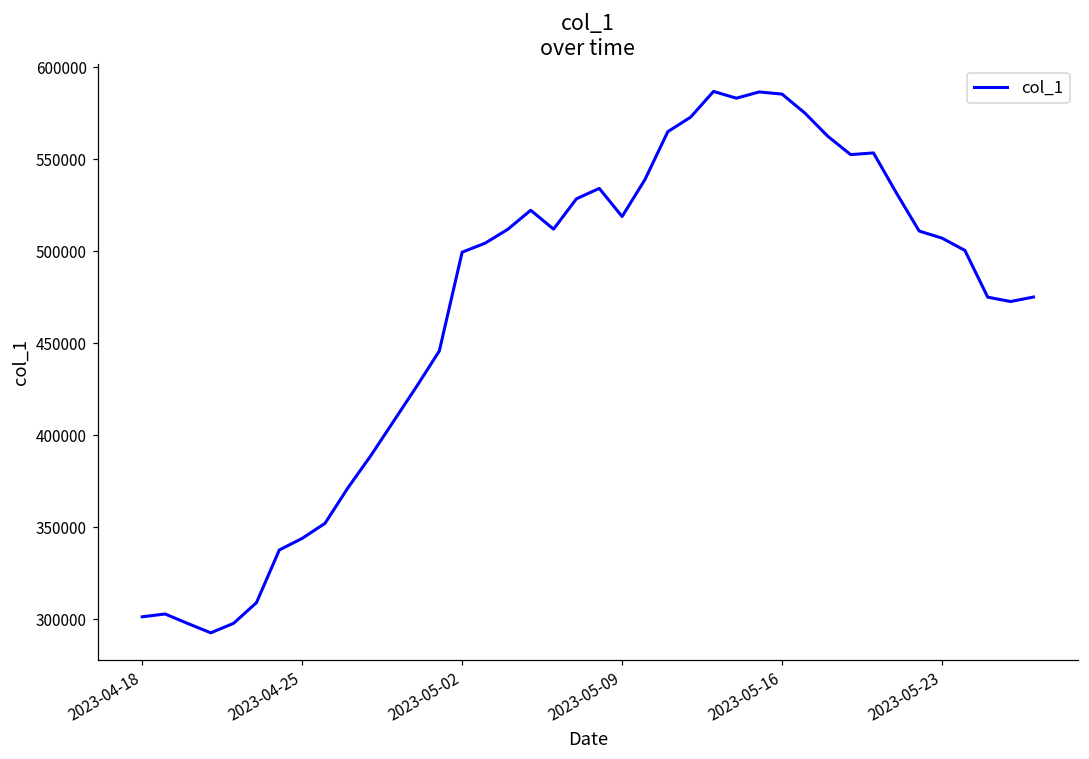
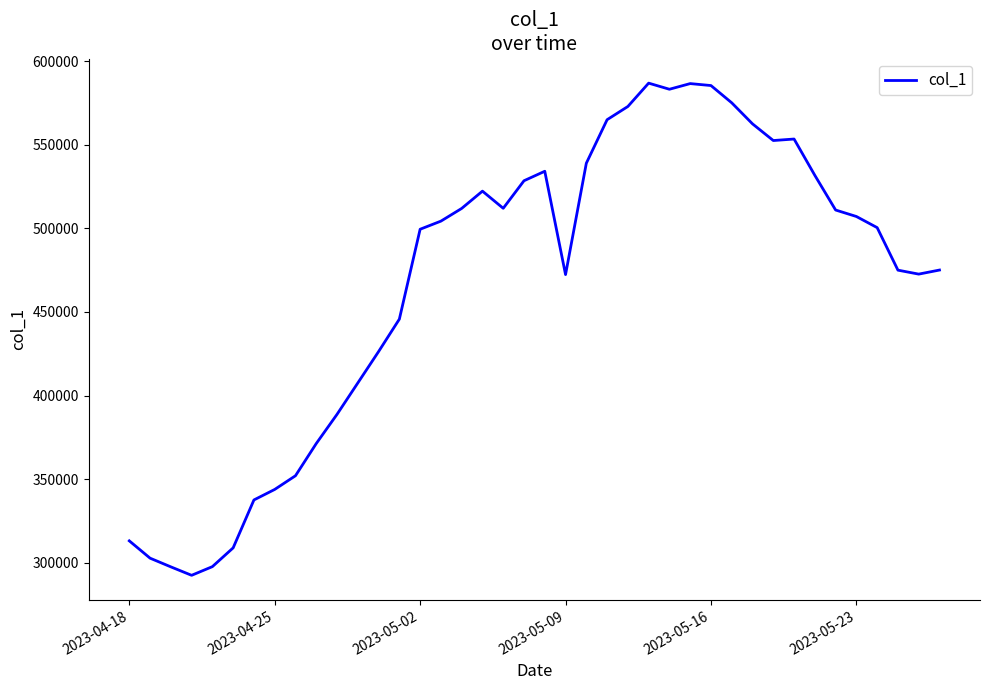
2023-04-18: 301000 -> 313000
2023-05-09: 519000 -> 472000
